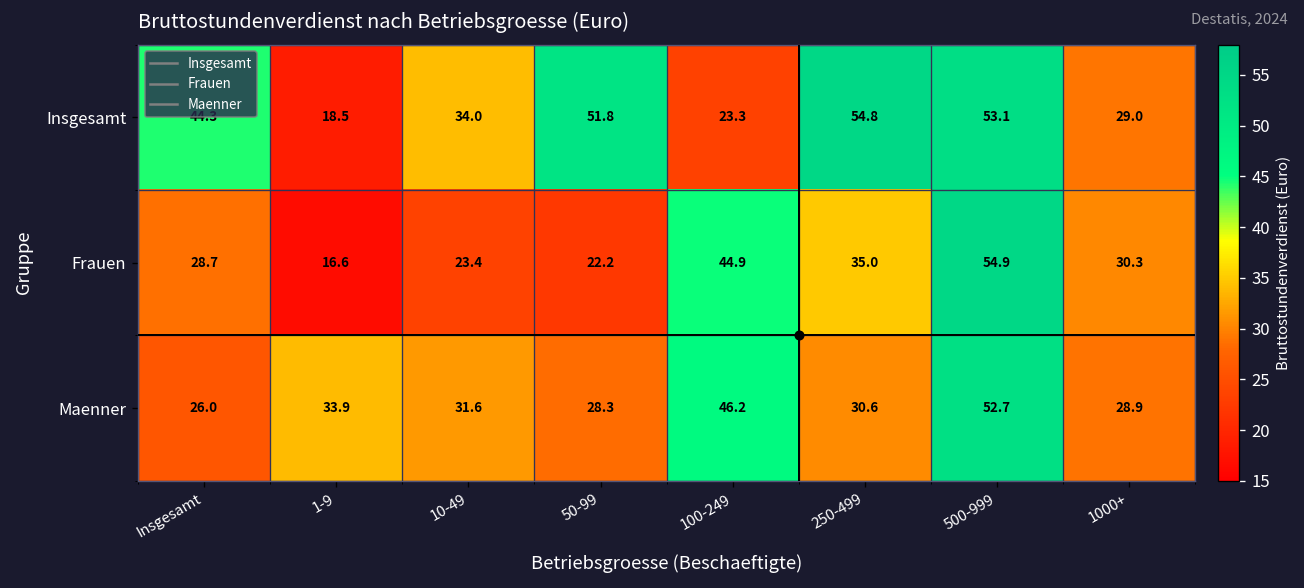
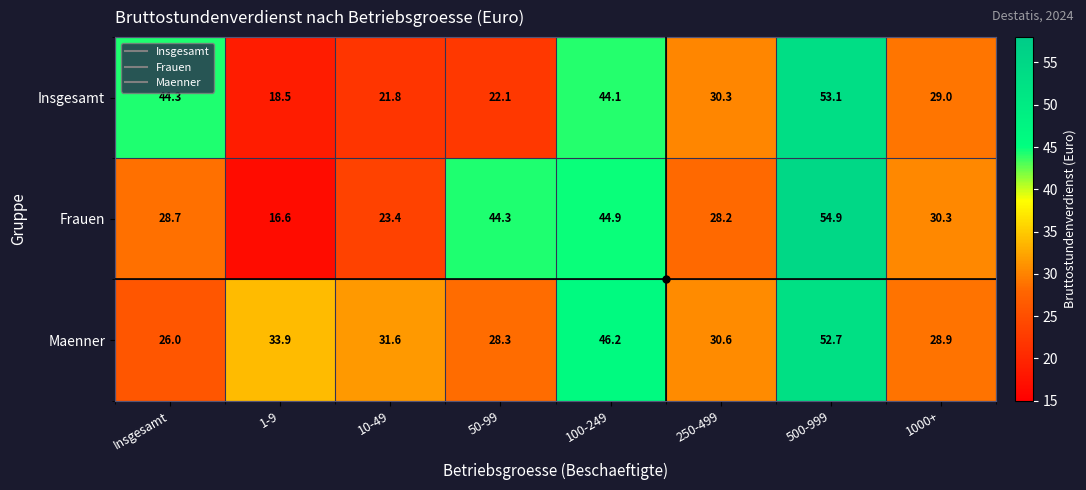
Insgesamt, 10-49: 34.0 -> 21.8
Insgesamt, 50-99: 51.8 -> 22.1
Insgesamt, 100-249: 23.3 -> 44.1
Insgesamt, 250-499: 54.8 -> 30.3
Frauen, 50-99: 22.2 -> 44.3
Frauen, 250-499: 35.0 -> 28.2
